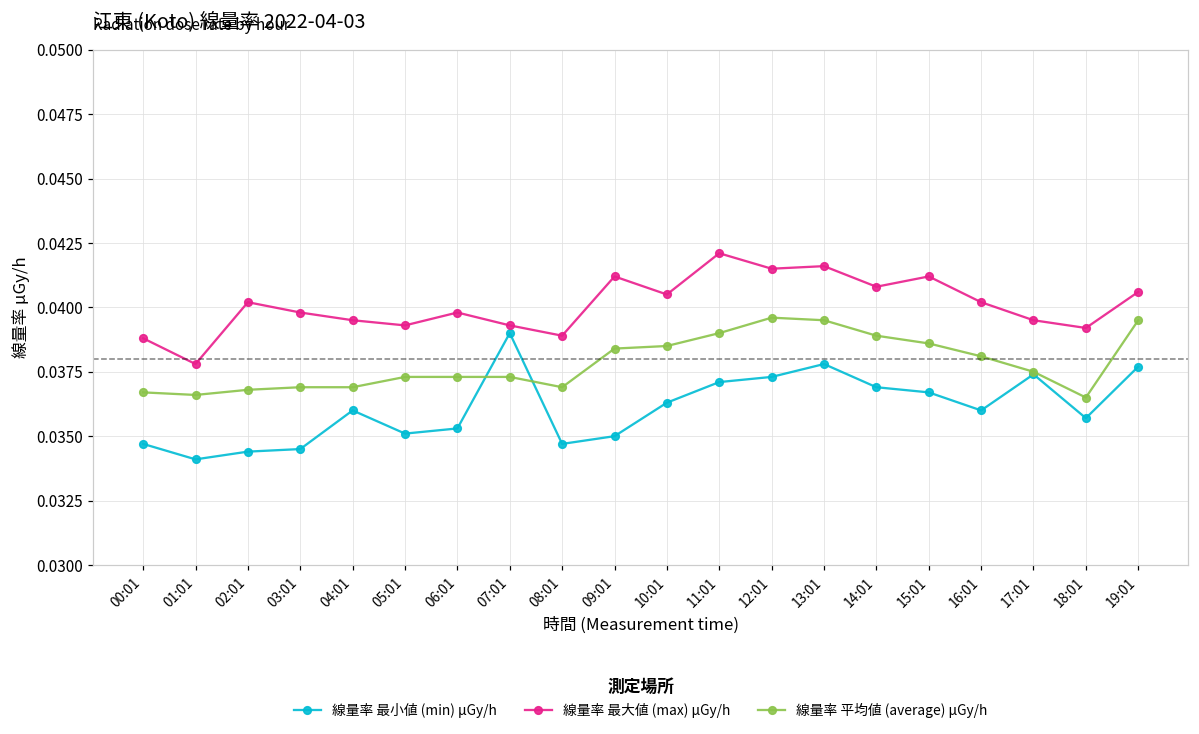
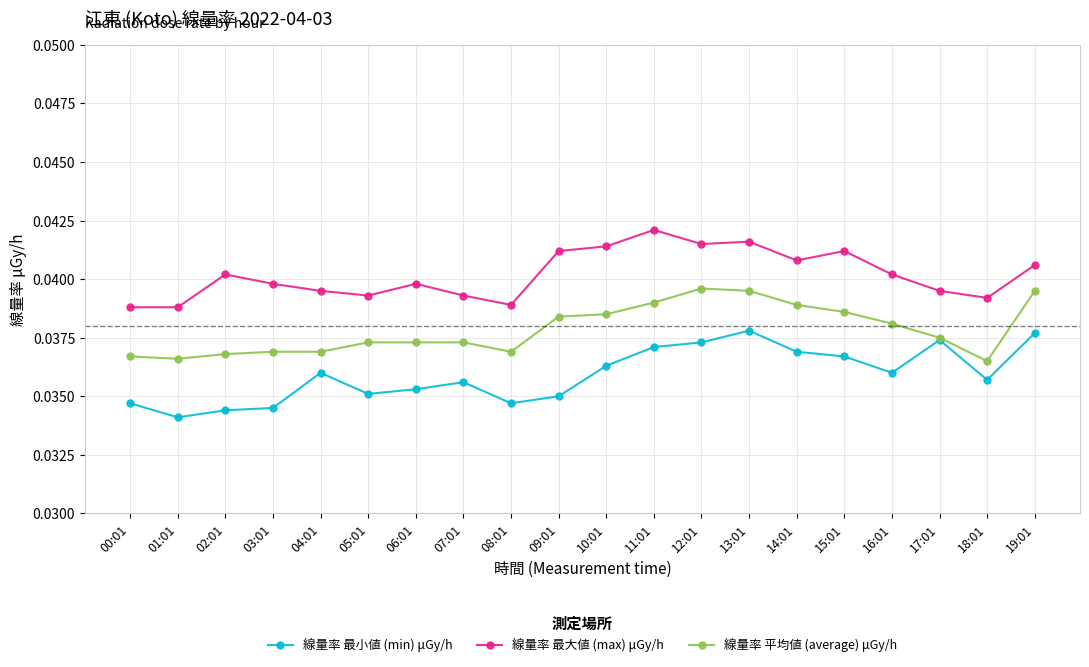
線量率 最大値 (max) μGy/h, 01:01: 0.0378 -> 0.0388
線量率 最小値 (min) μGy/h, 07:01: 0.0390 -> 0.0356
線量率 最大値 (max) μGy/h, 10:01: 0.0405 -> 0.0414
